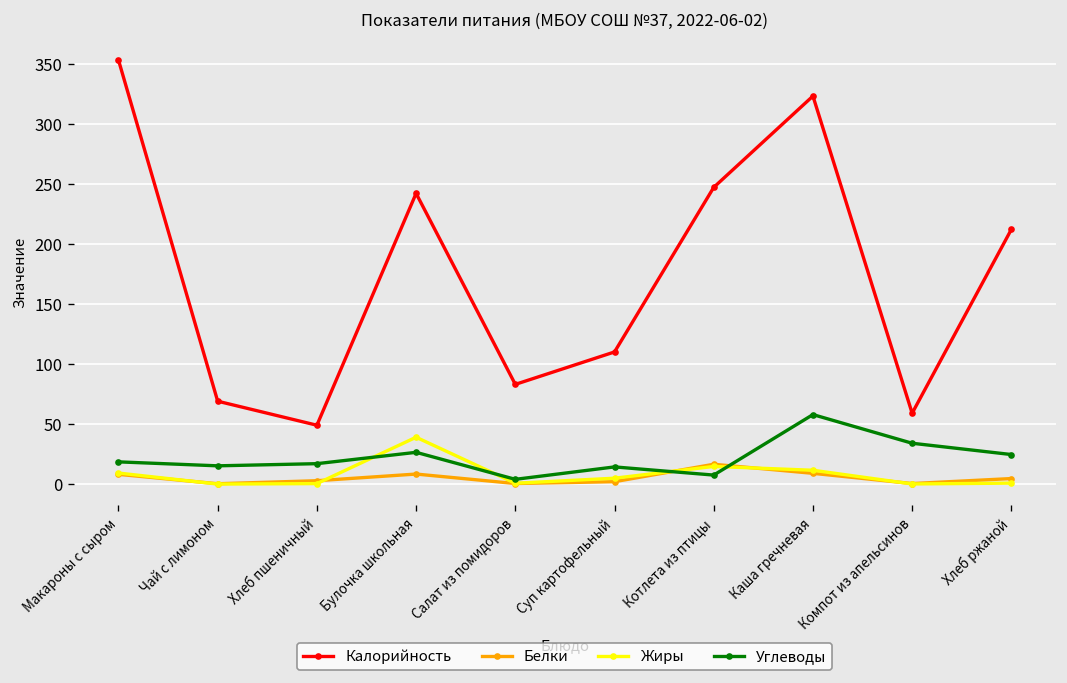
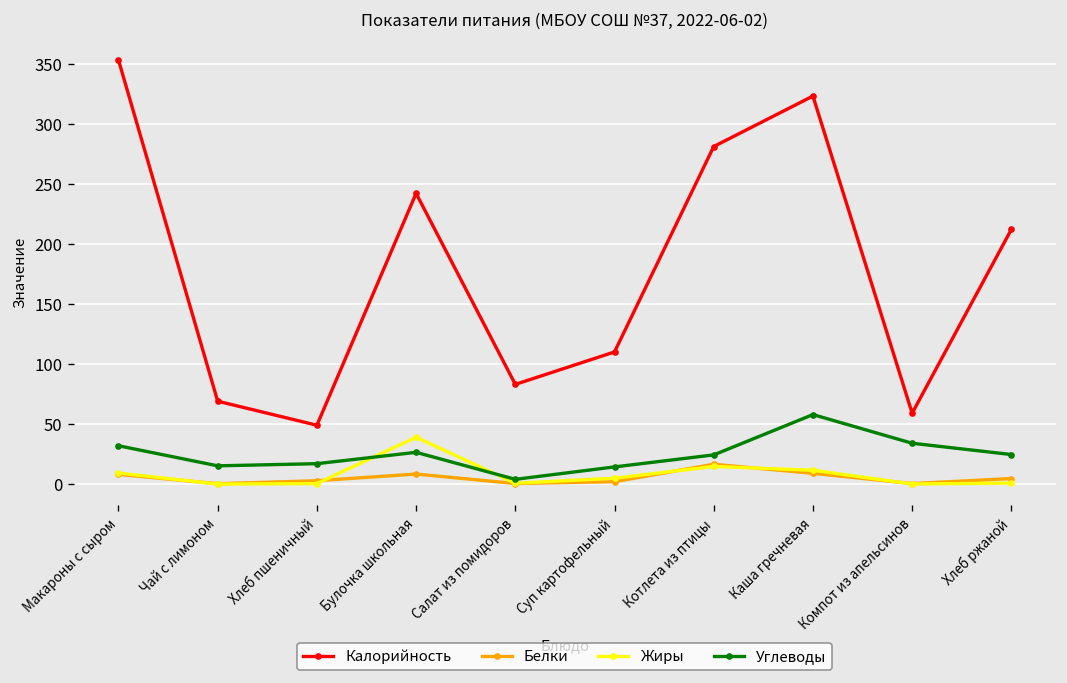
Углеводы, Макароны с сыром: 19 -> 32
Калорийность, Котлета из птицы: 247 -> 281
Углеводы, Котлета из птицы: 8 -> 24
